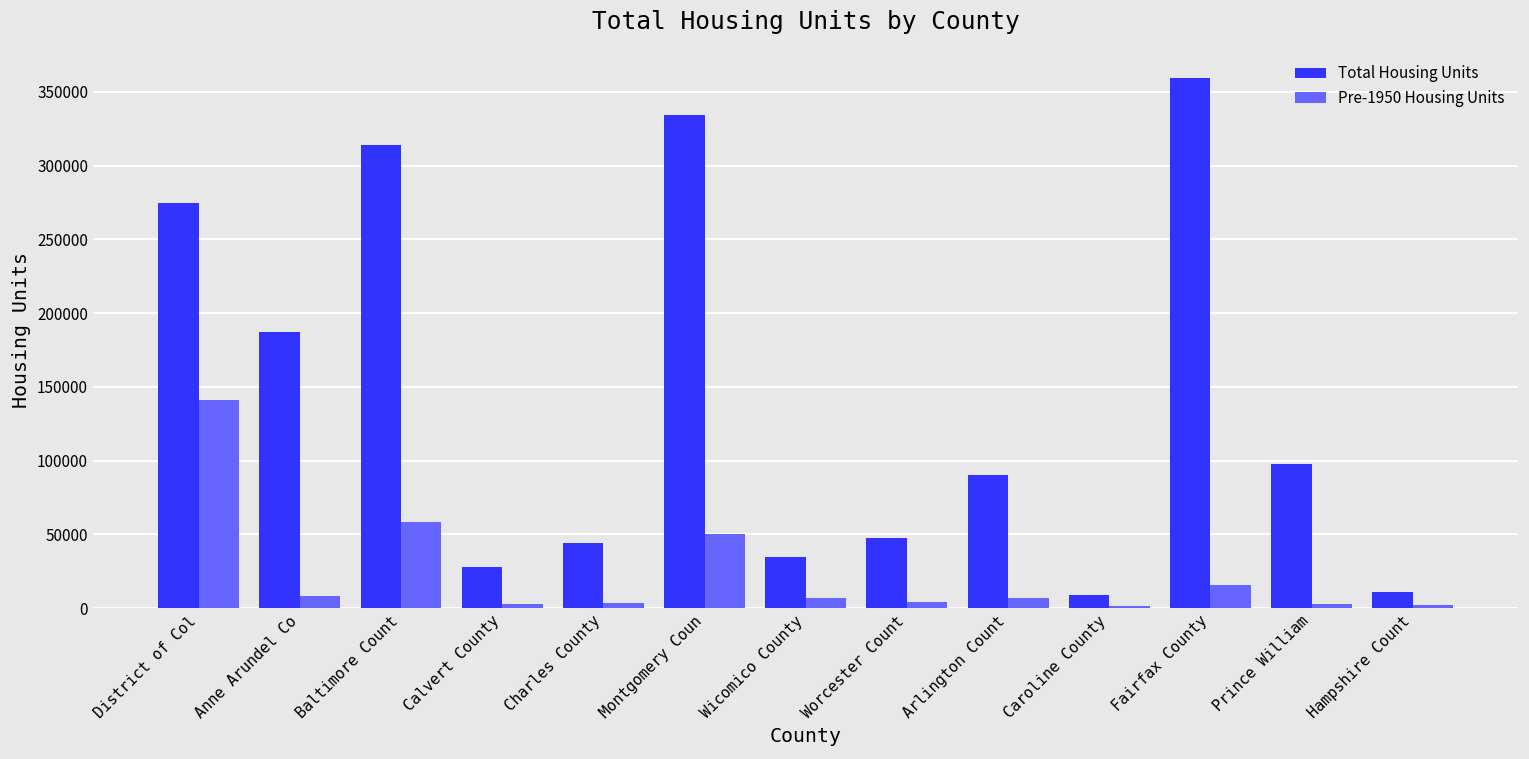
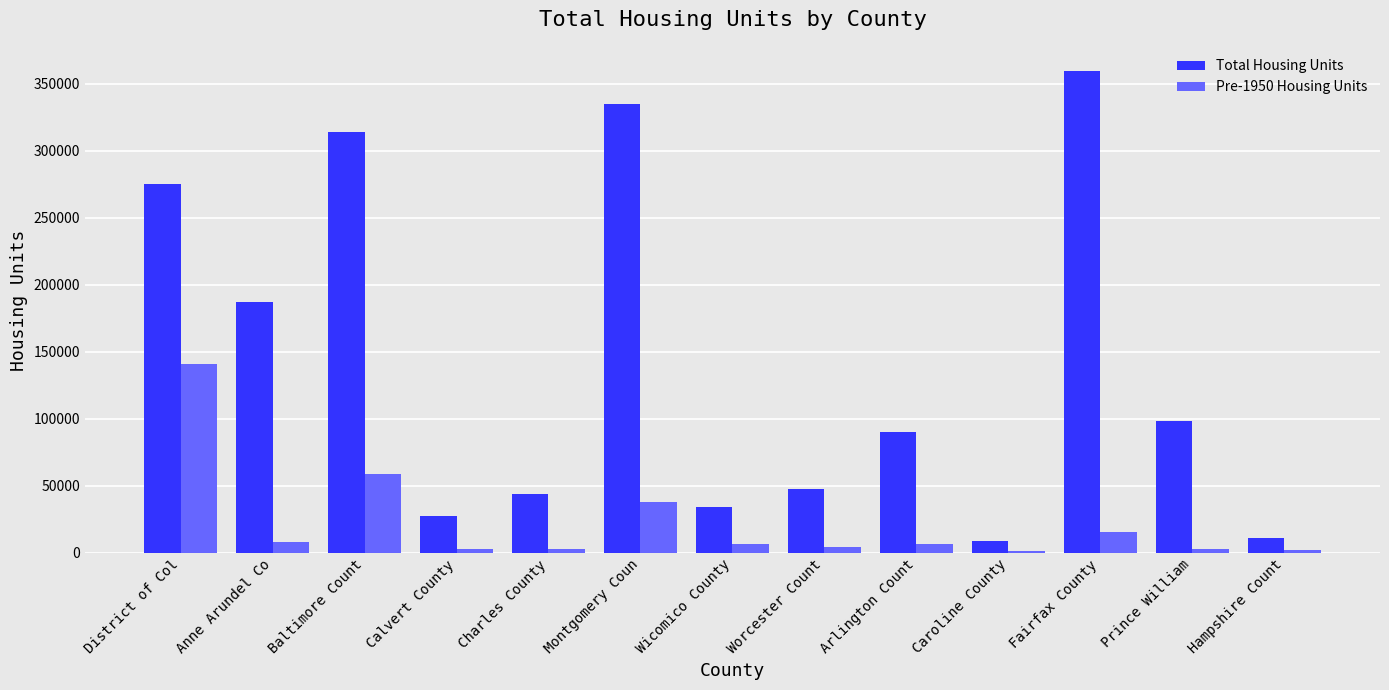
Pre-1950 Housing Units, Montgomery Coun: 50000 -> 38000
